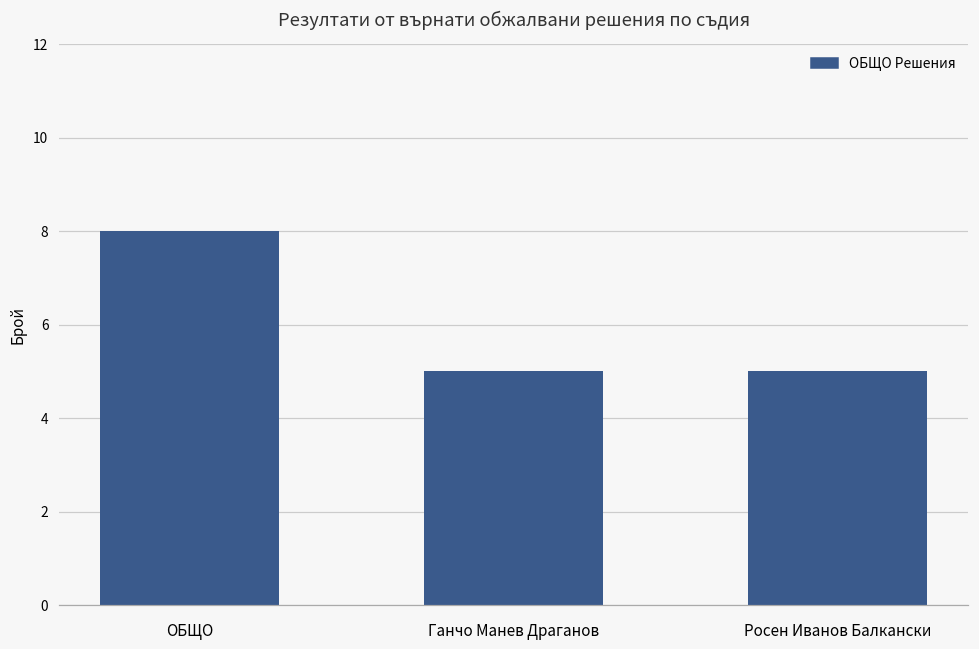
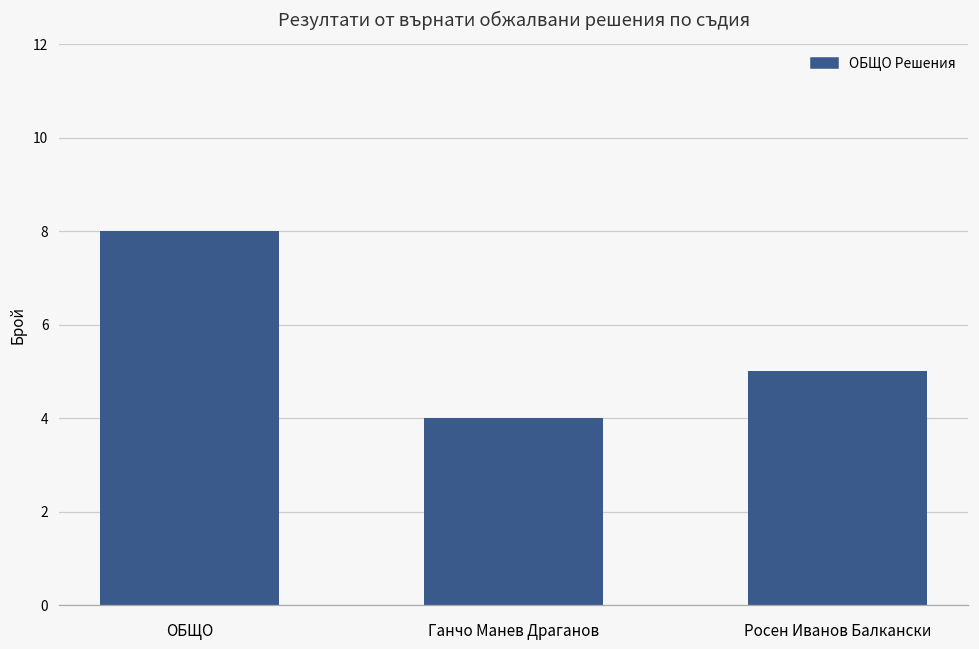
Ганчо Манев Драганов: 5 -> 4
